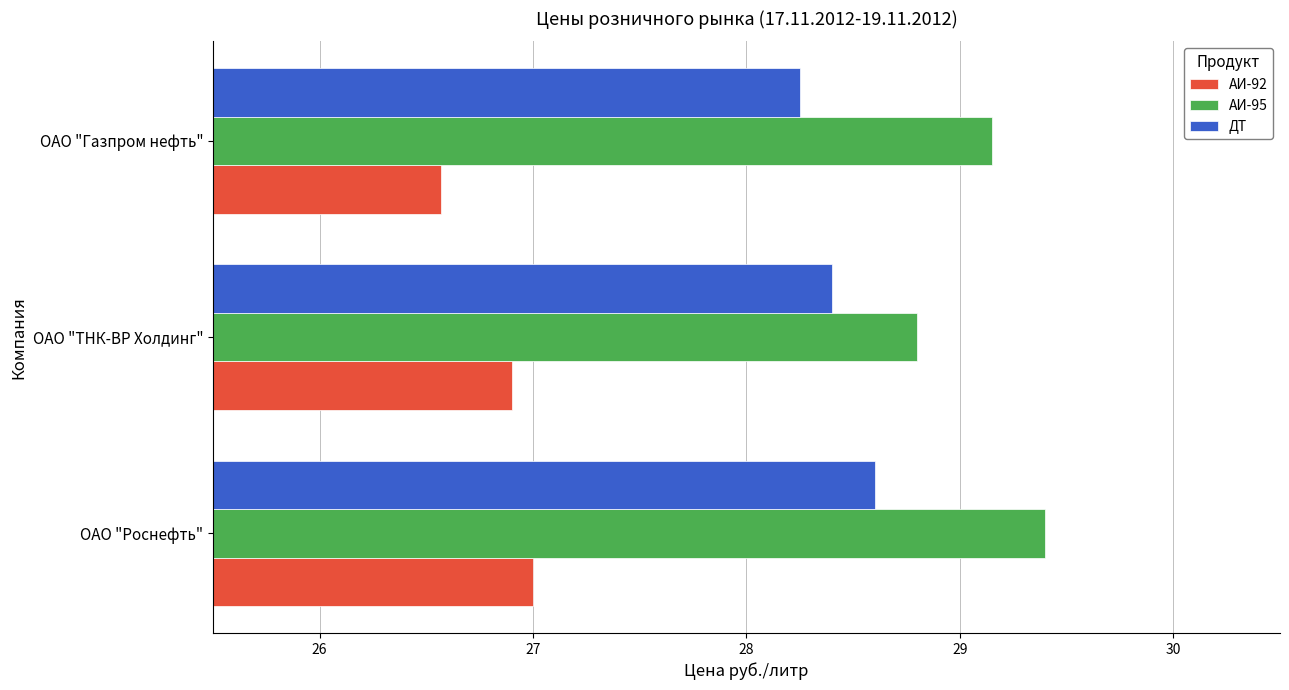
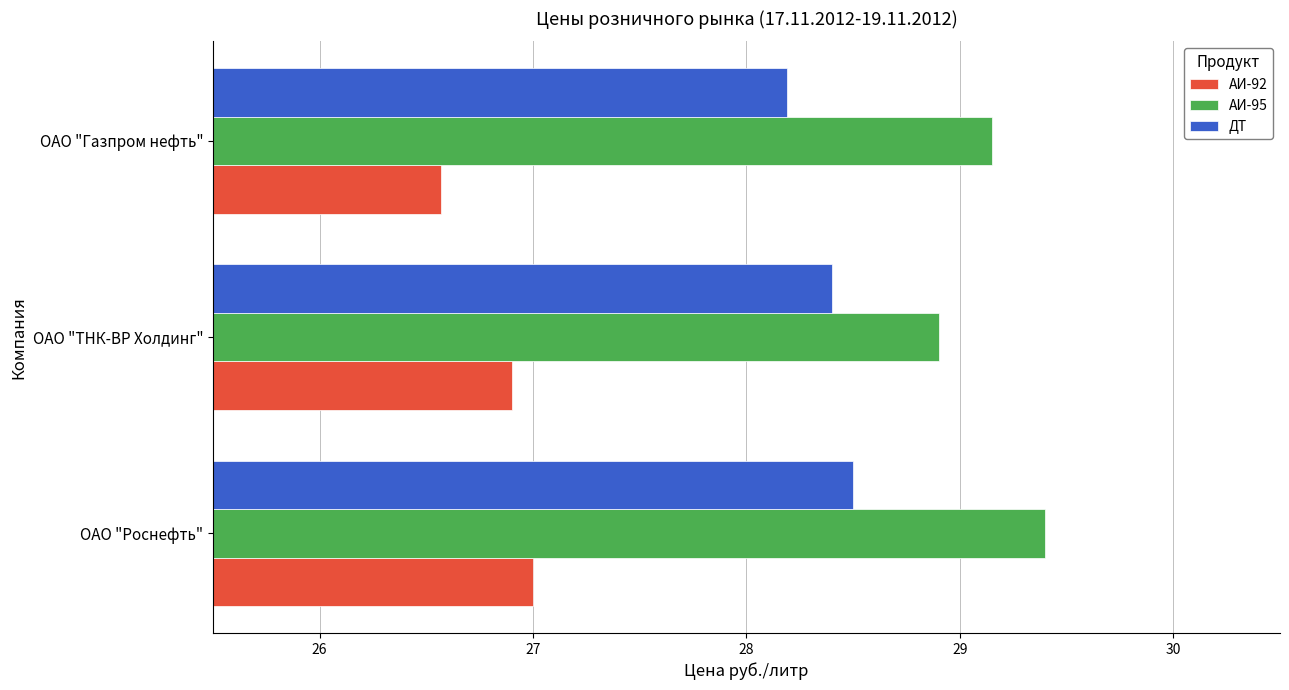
ДТ, ОАО "Газпром нефть": 28.25 -> 28.19
АИ-95, ОАО "ТНК-ВР Холдинг": 28.8 -> 28.9
ДТ, ОАО "Роснефть": 28.6 -> 28.5
